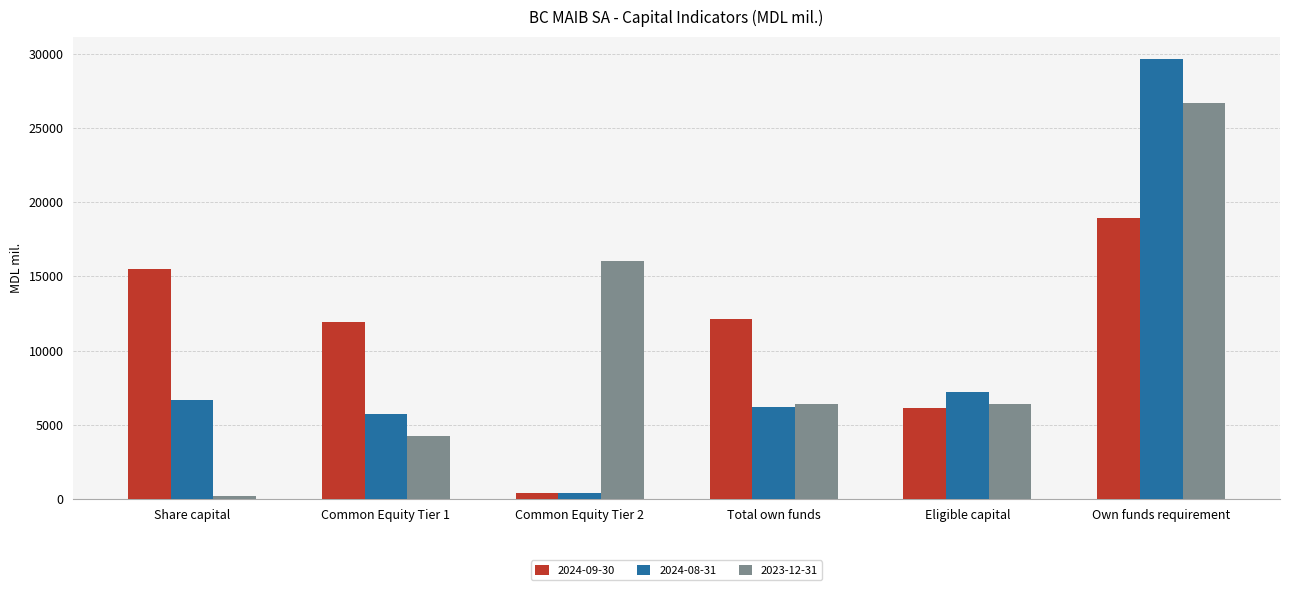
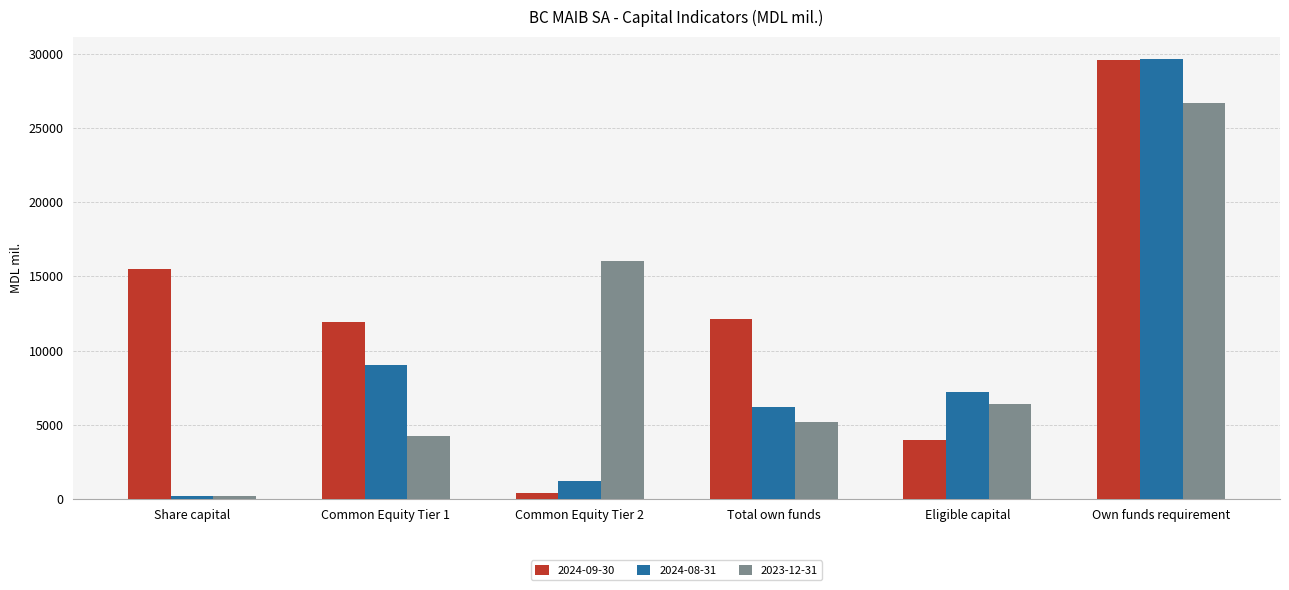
2024-08-31, Share capital: 6700 -> 200
2024-08-31, Common Equity Tier 1: 5700 -> 9000
2024-08-31, Common Equity Tier 2: 400 -> 1200
2023-12-31, Total own funds: 6400 -> 5200
2024-09-30, Eligible capital: 6100 -> 4000
2024-09-30, Own funds requirement: 18900 -> 29600
